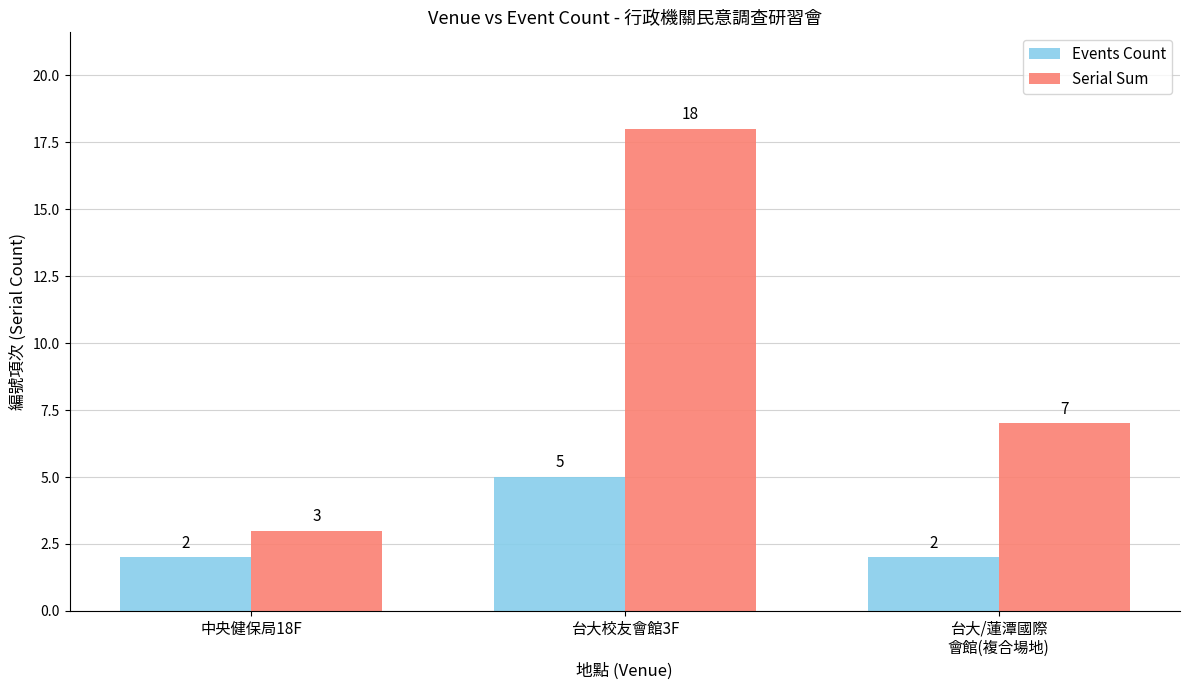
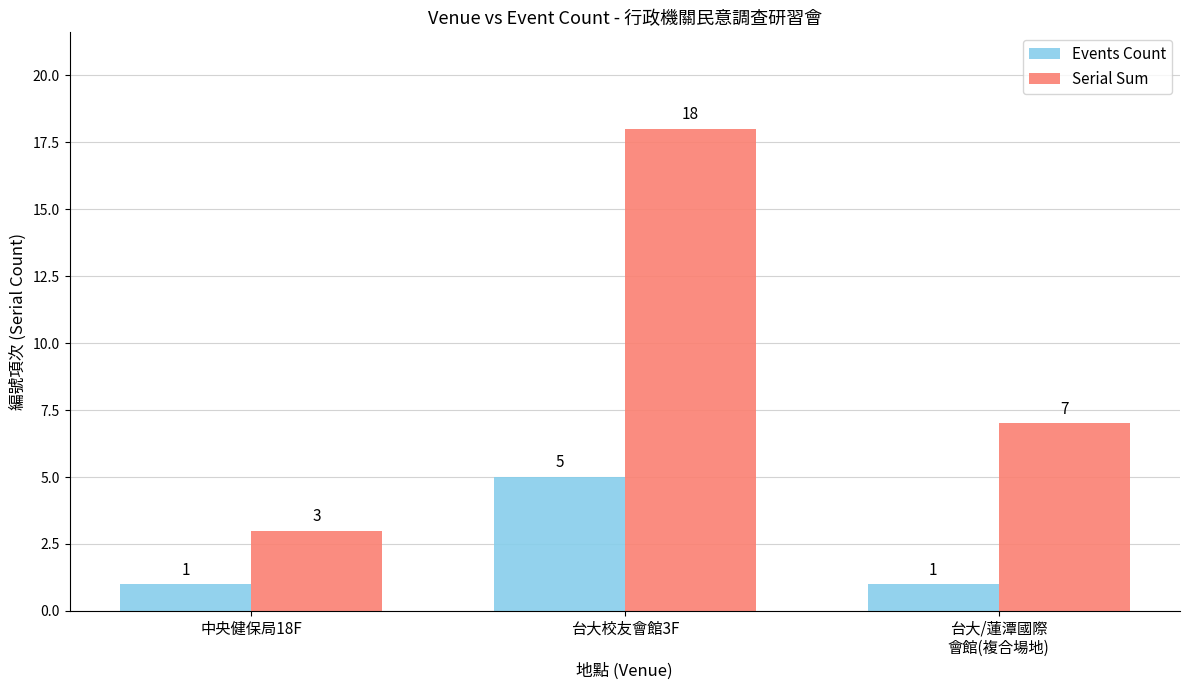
Events Count, 中央健保局18F: 2 -> 1
Events Count, 台大/蓮潭國際 會館(複合場地): 2 -> 1
